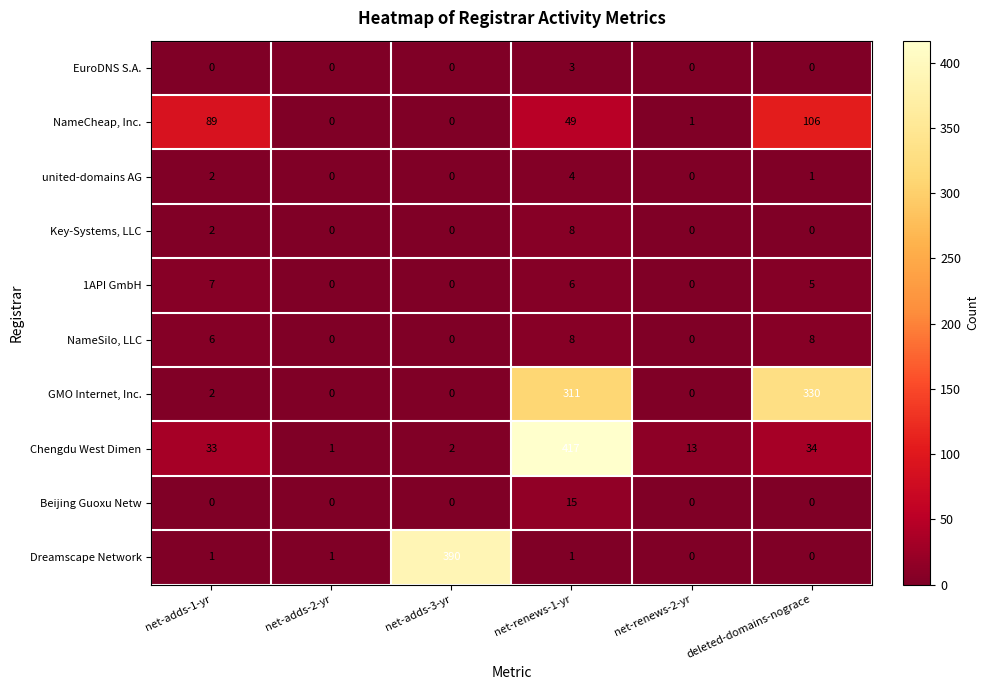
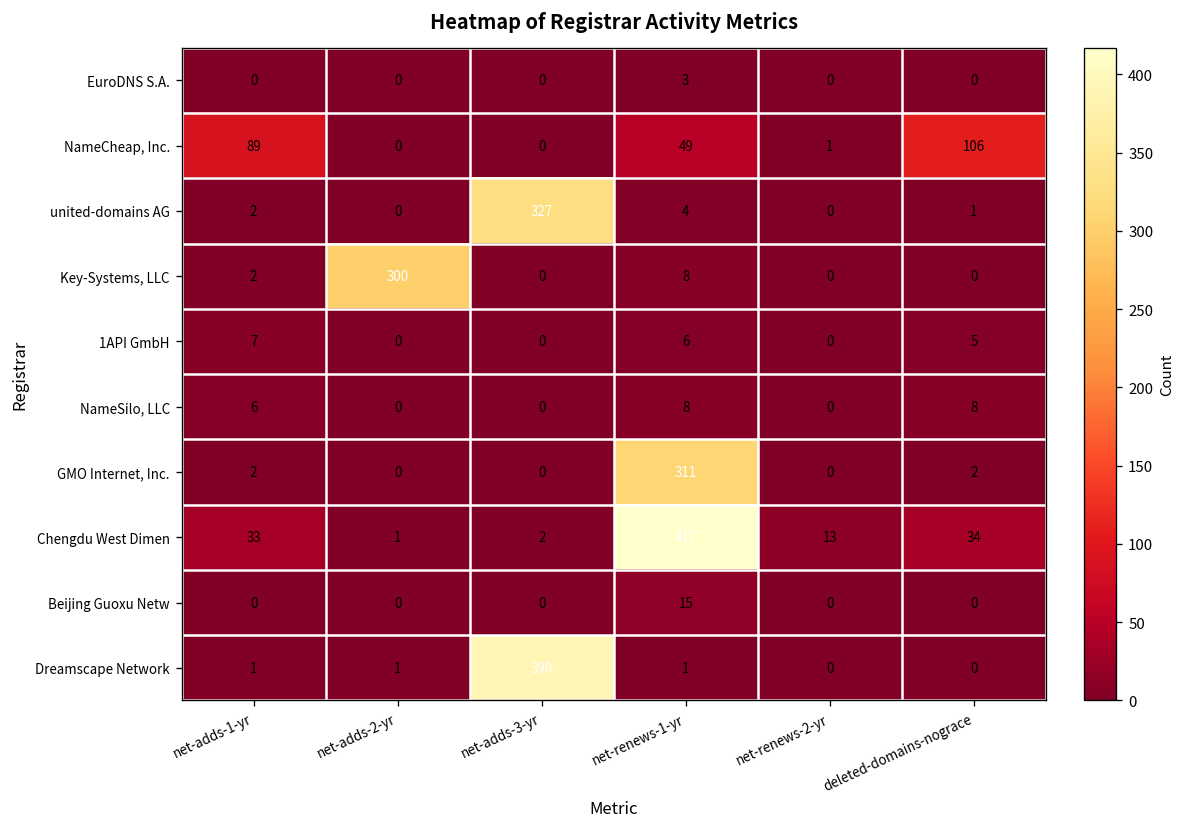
united-domains AG, net-adds-3-yr: 0 -> 327
Key-Systems, LLC, net-adds-2-yr: 0 -> 300
GMO Internet, Inc., deleted-domains-nograce: 330 -> 2
